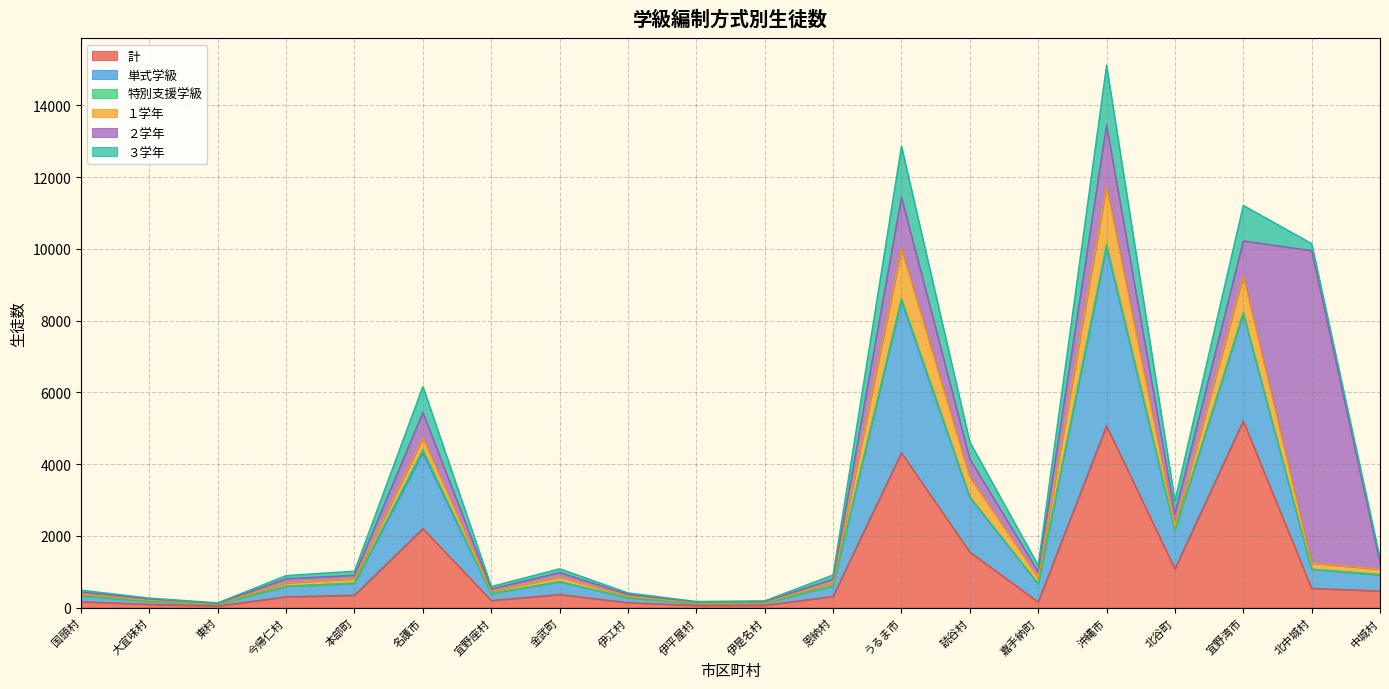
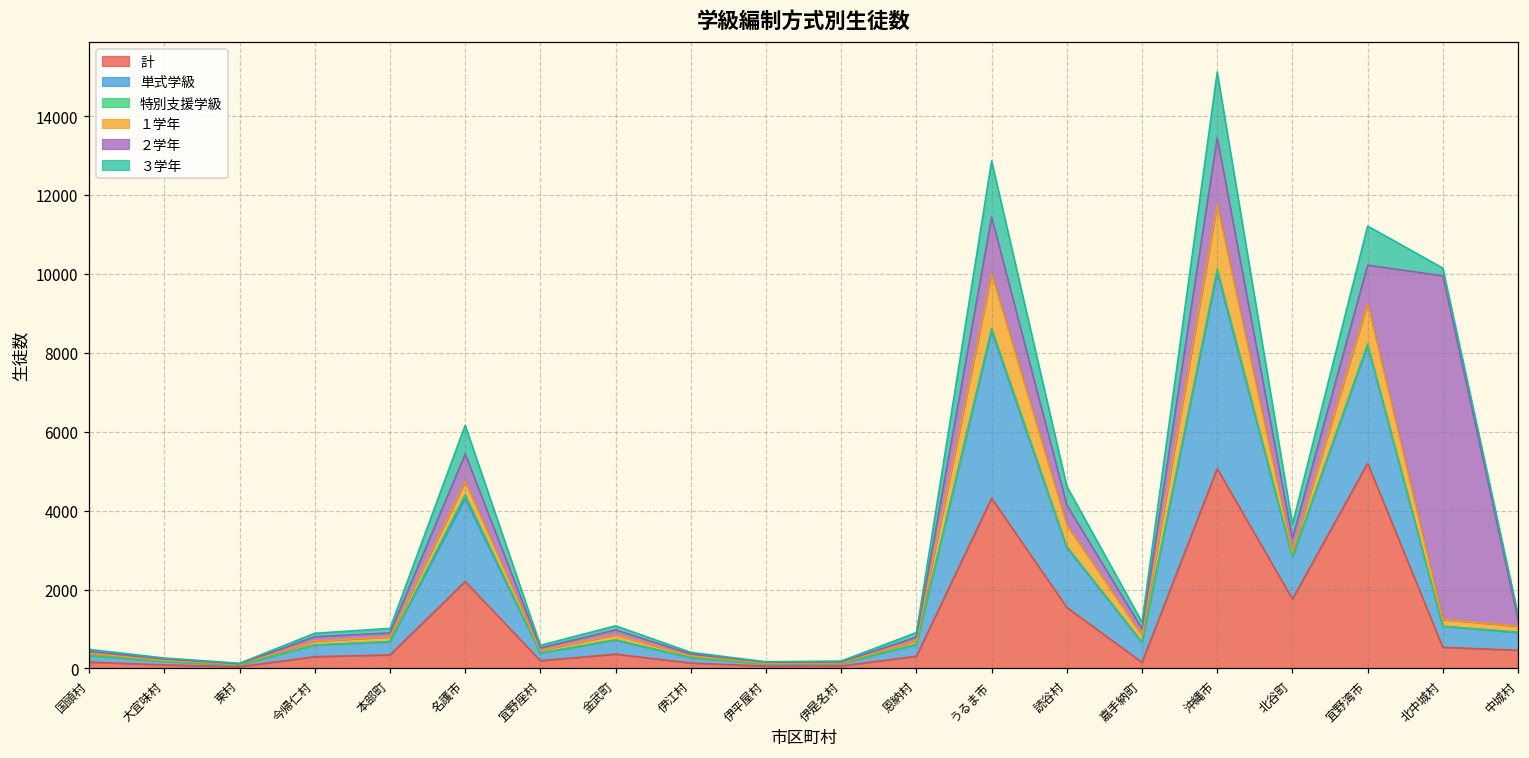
計, 北谷町: 1100 -> 1800
